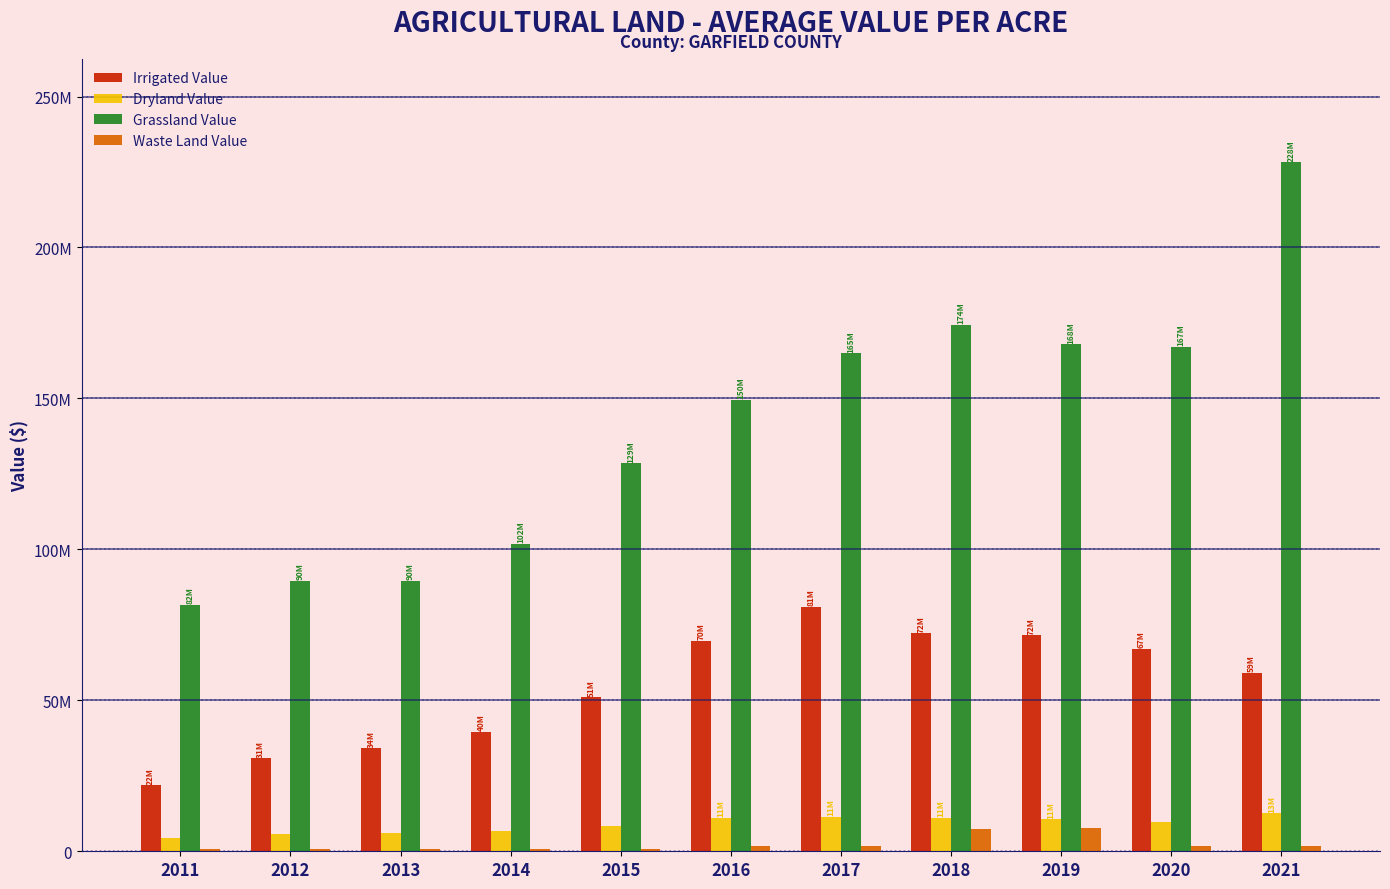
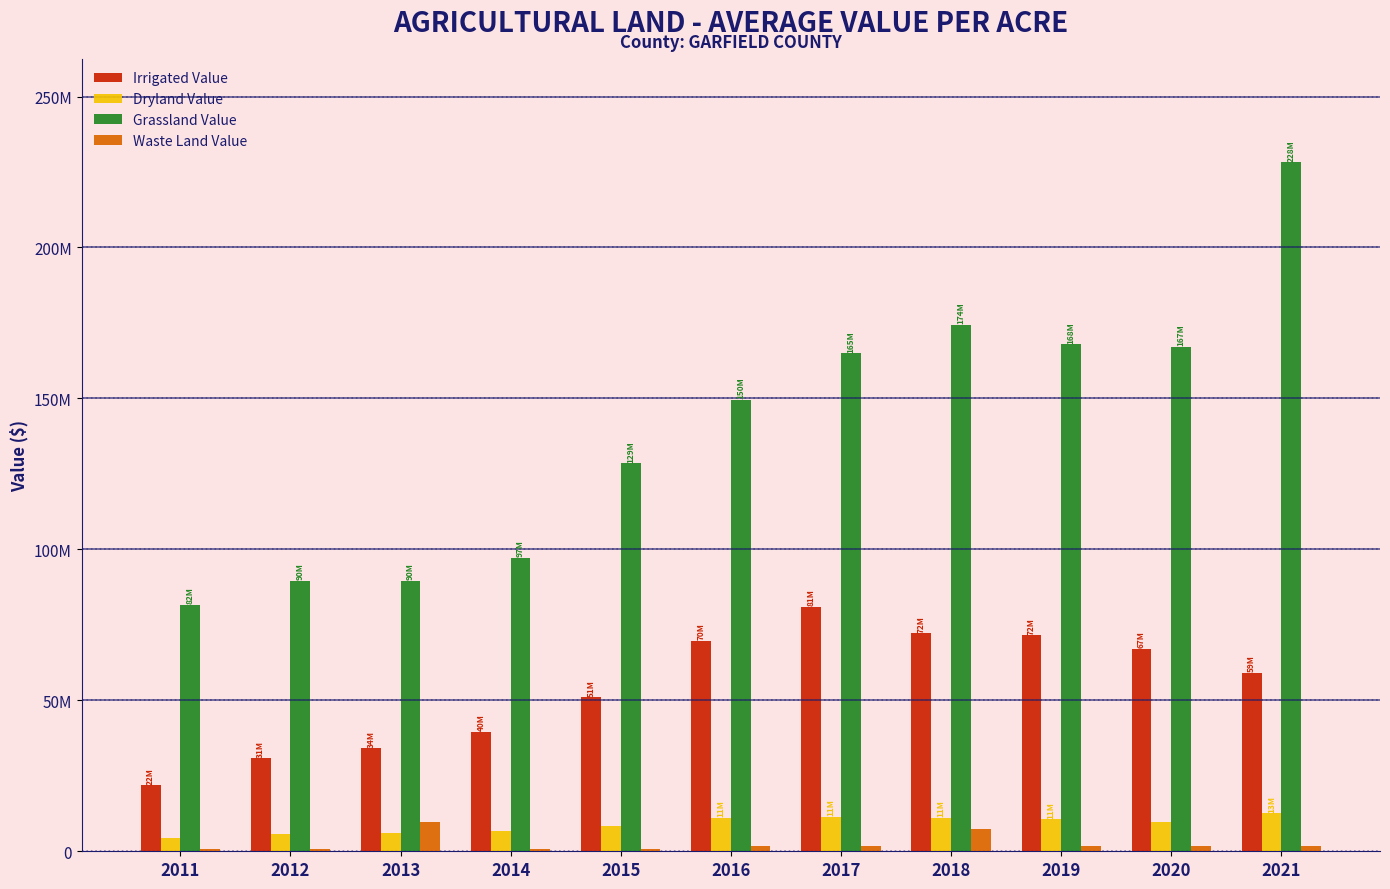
Waste Land Value, 2013: 1000000 -> 10000000
Grassland Value, 2014: 102M -> 97M
Waste Land Value, 2019: 8000000 -> 2000000
